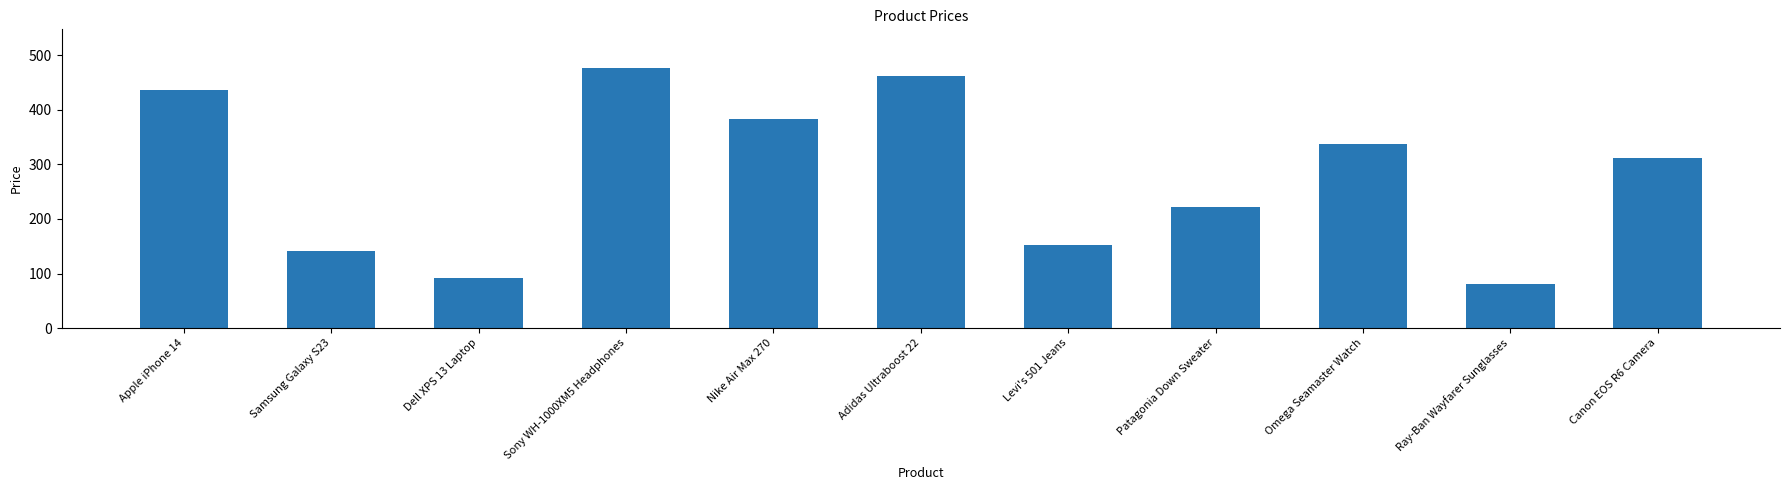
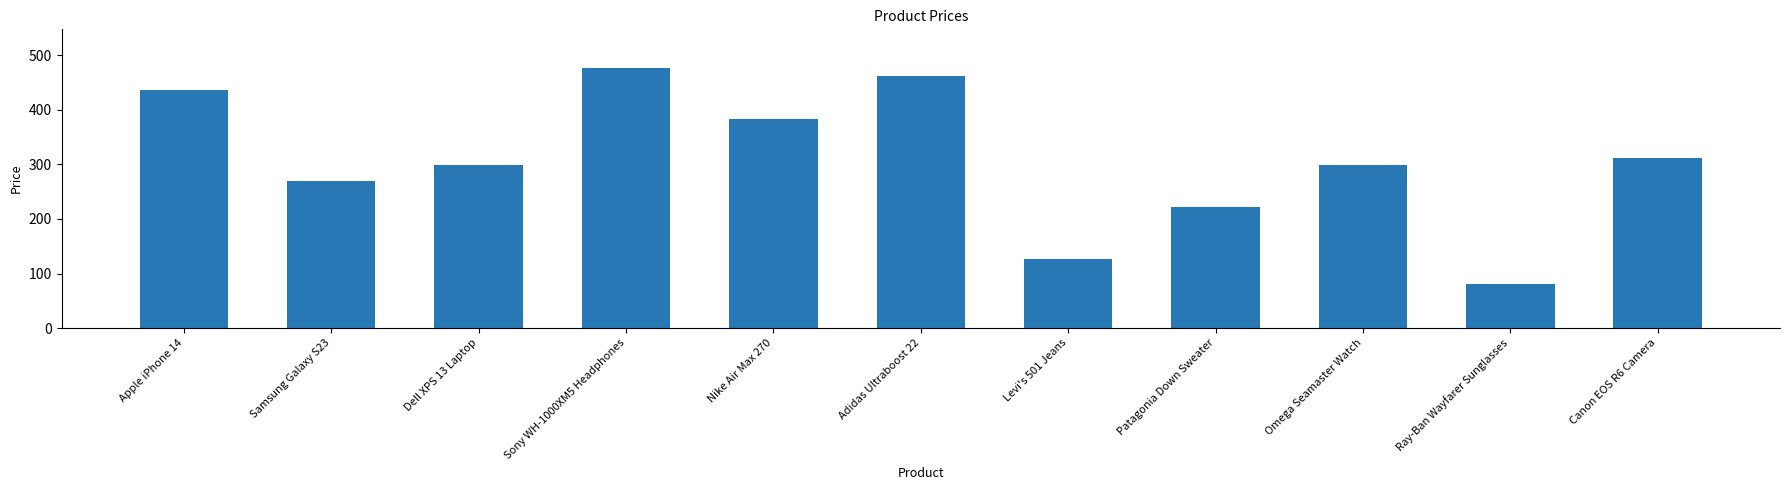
Samsung Galaxy S23: 140 -> 270
Dell XPS 13 Laptop: 90 -> 300
Levi's 501 Jeans: 150 -> 130
Omega Seamaster Watch: 340 -> 300
